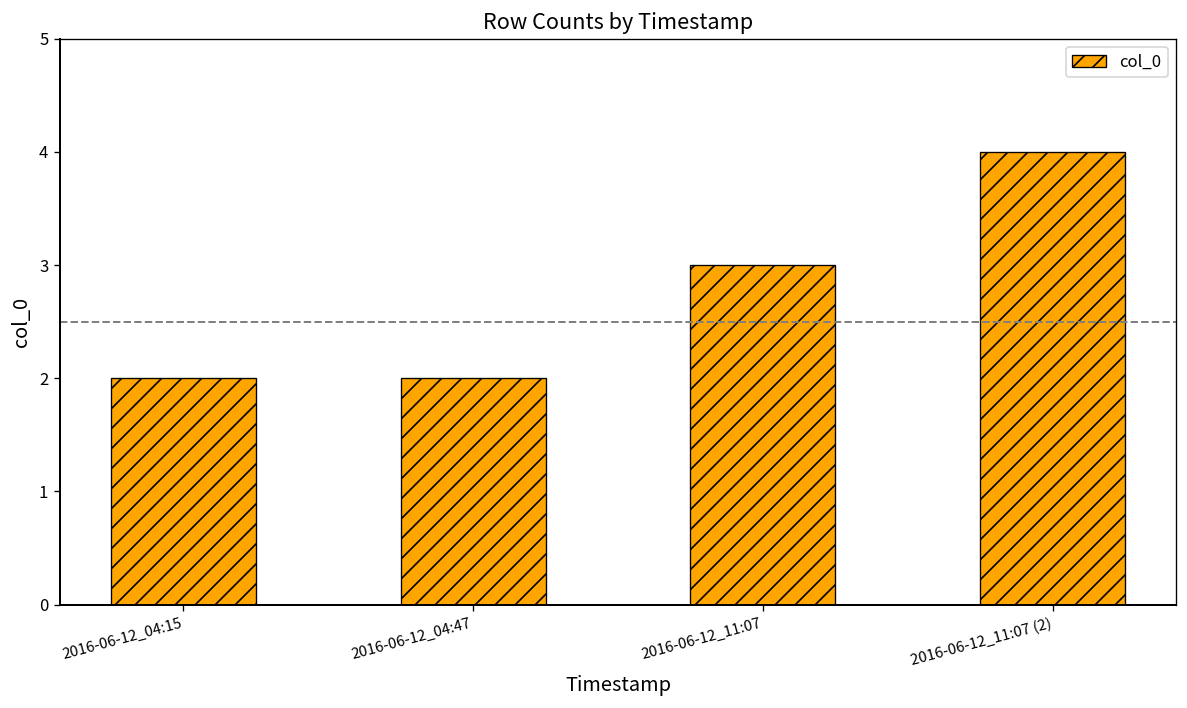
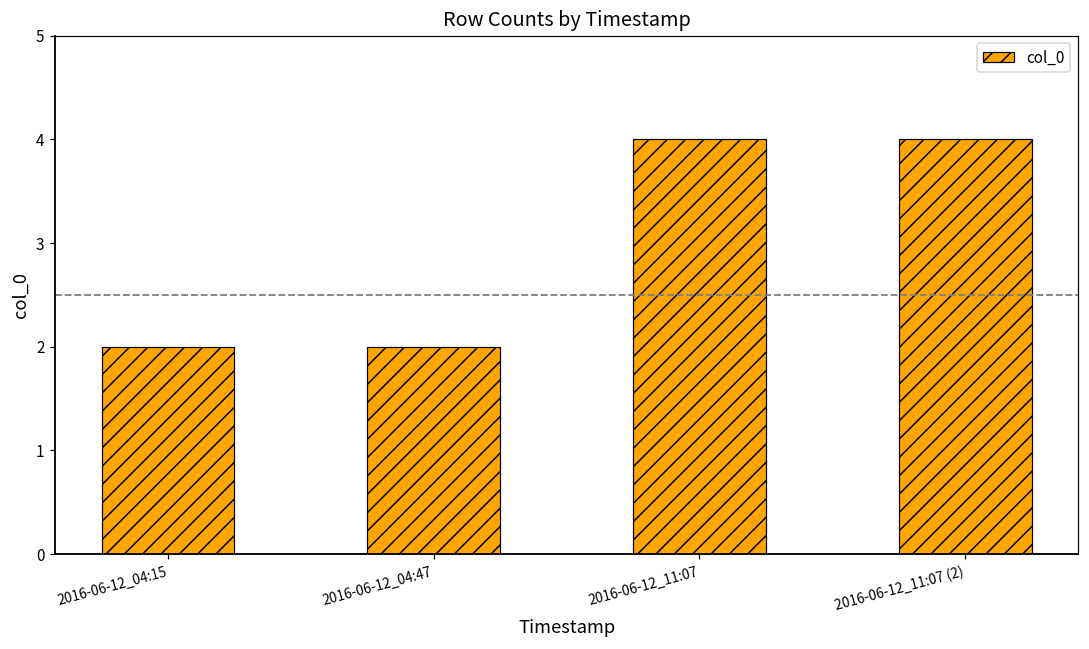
2016-06-12_11:07: 3 -> 4
